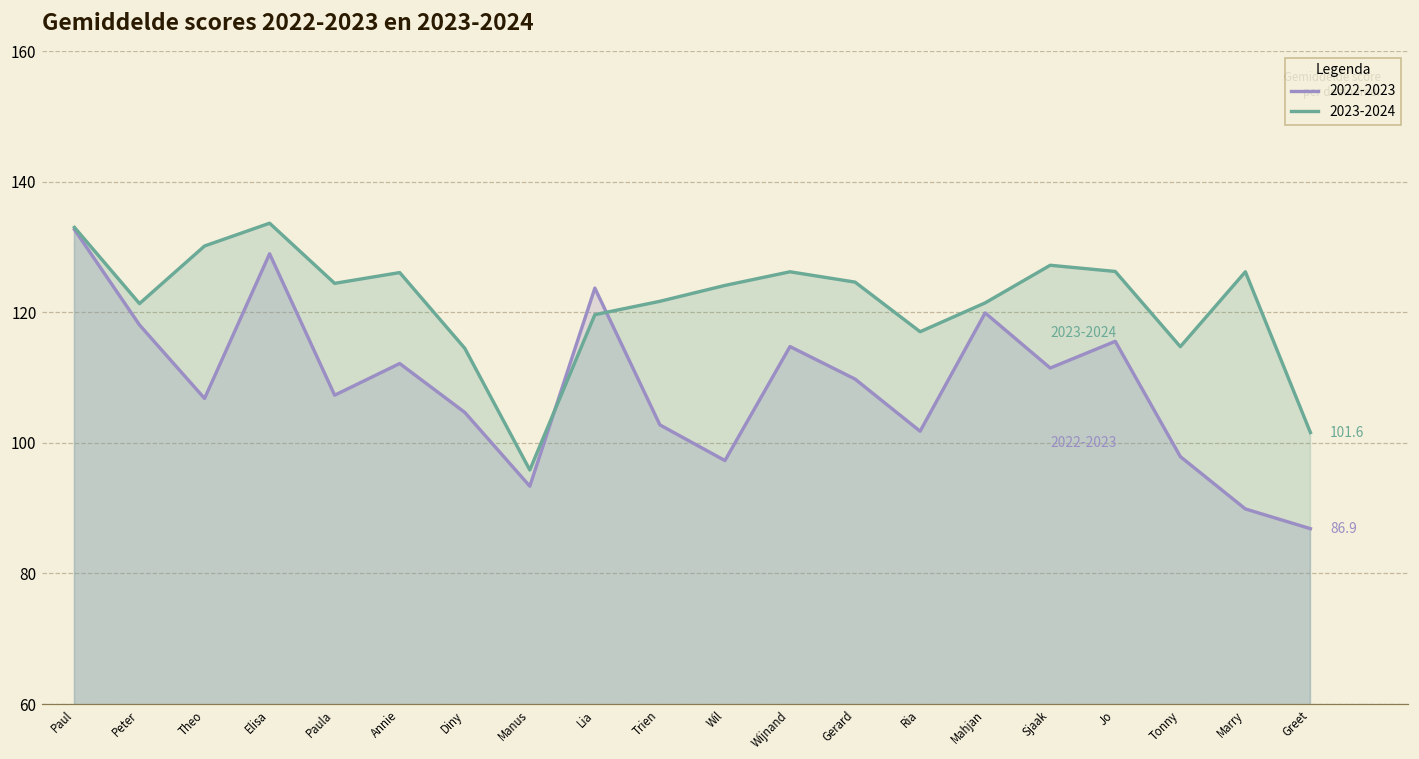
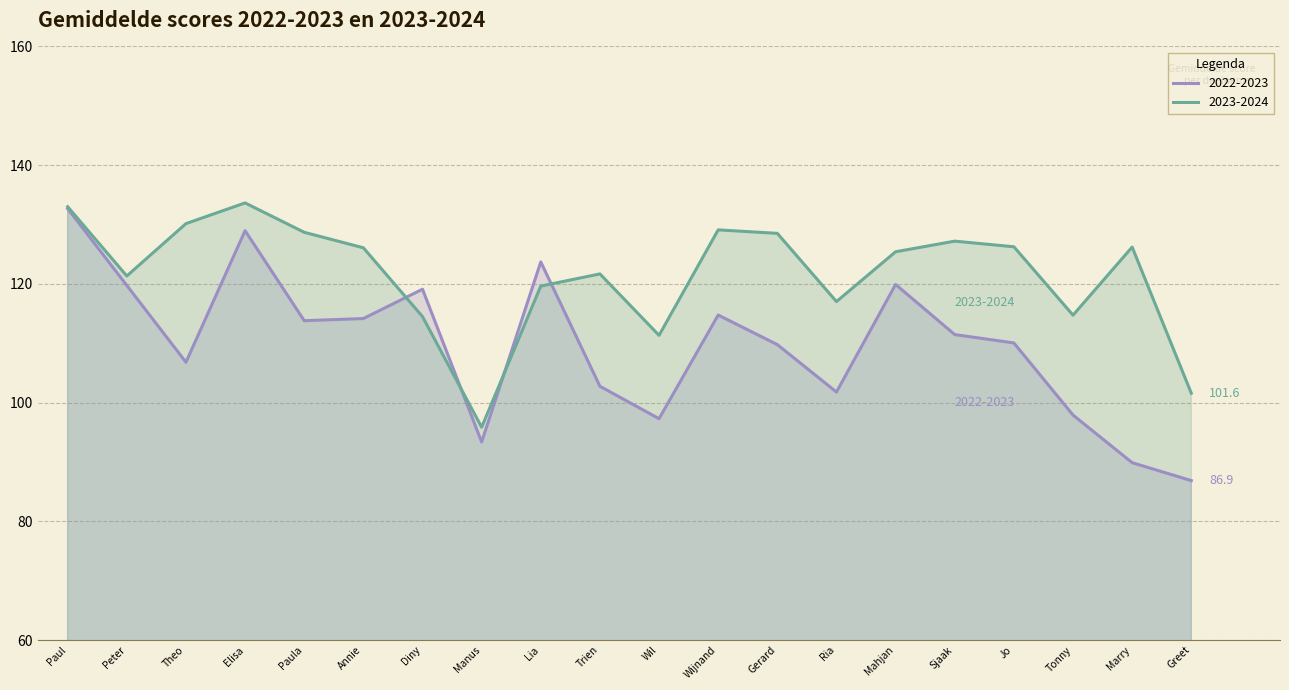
2022-2023, Peter: 118 -> 120
2022-2023, Paula: 107 -> 114
2023-2024, Paula: 124 -> 129
2022-2023, Annie: 112 -> 114
2022-2023, Diny: 105 -> 119
2023-2024, Wil: 124 -> 111
2023-2024, Wijnand: 126 -> 129
2023-2024, Gerard: 125 -> 129
2023-2024, Mahjan: 121 -> 125
2022-2023, Jo: 116 -> 110
